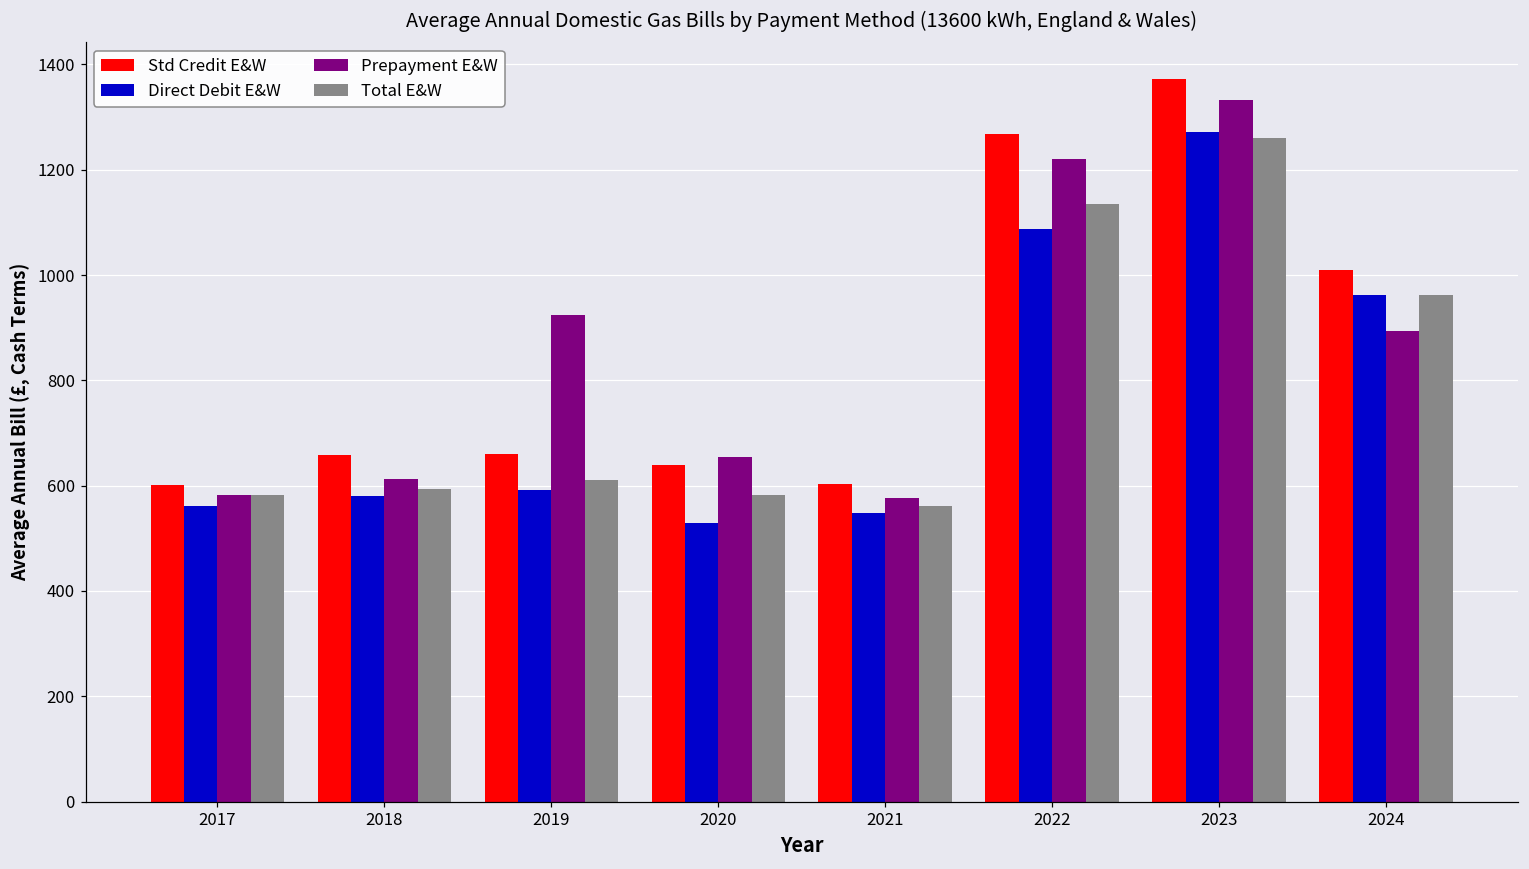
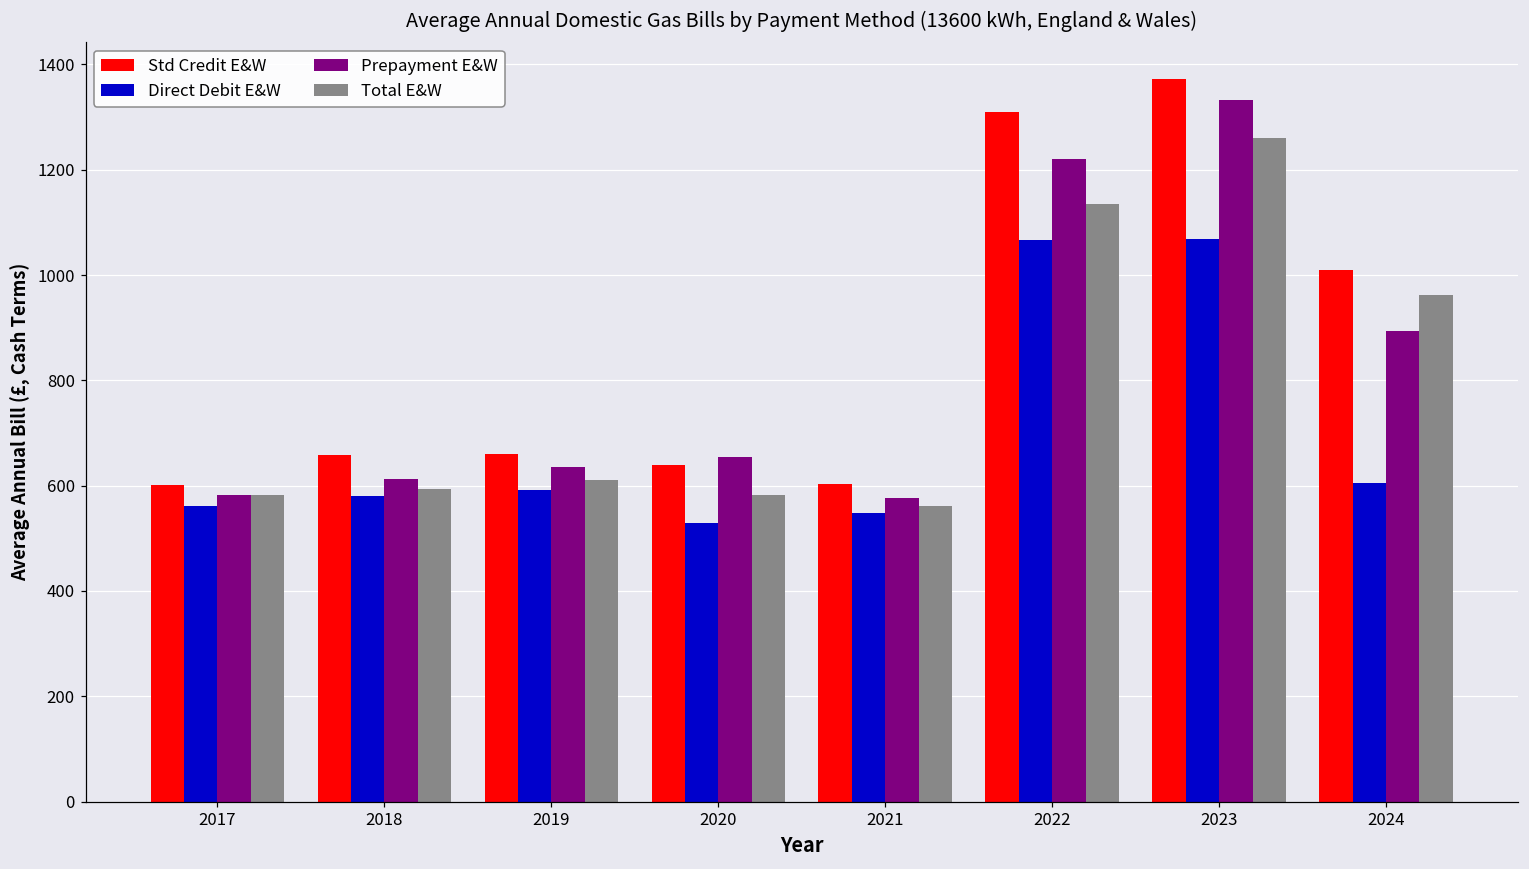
Prepayment E&W, 2019: 920 -> 640
Std Credit E&W, 2022: 1270 -> 1310
Direct Debit E&W, 2022: 1090 -> 1070
Direct Debit E&W, 2023: 1270 -> 1070
Direct Debit E&W, 2024: 960 -> 600
